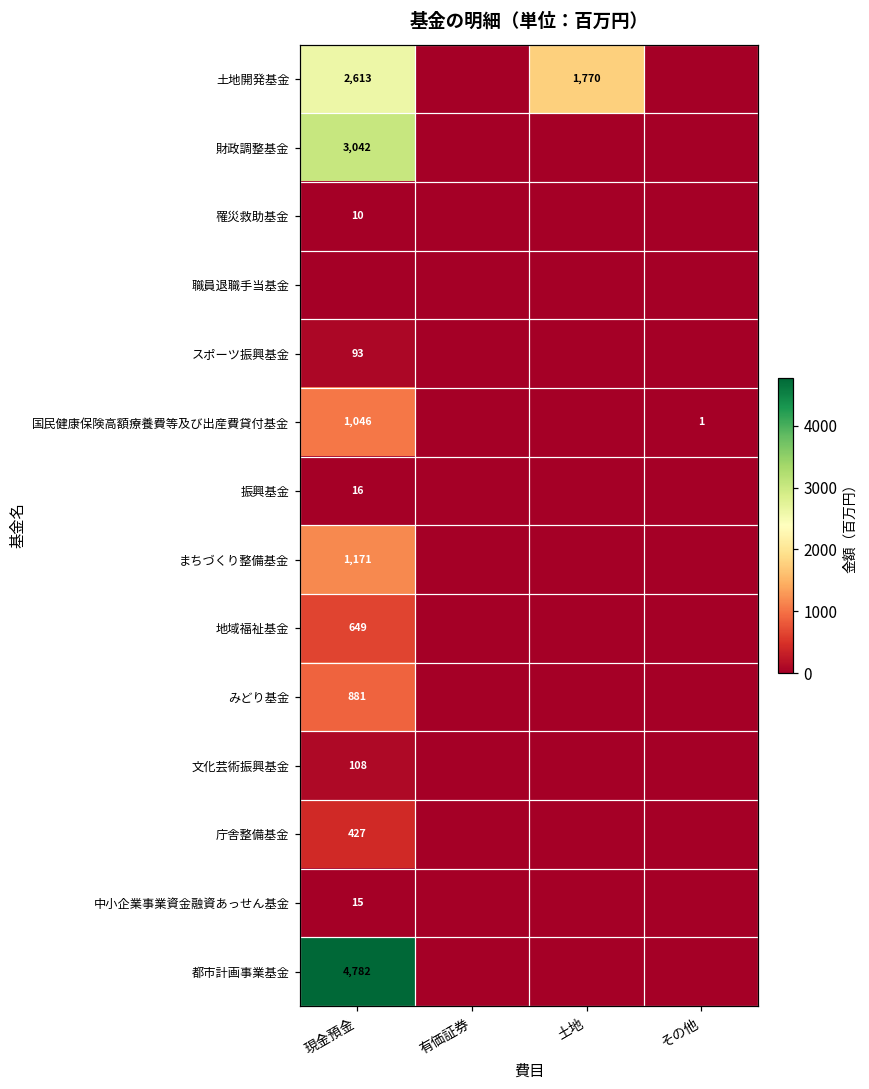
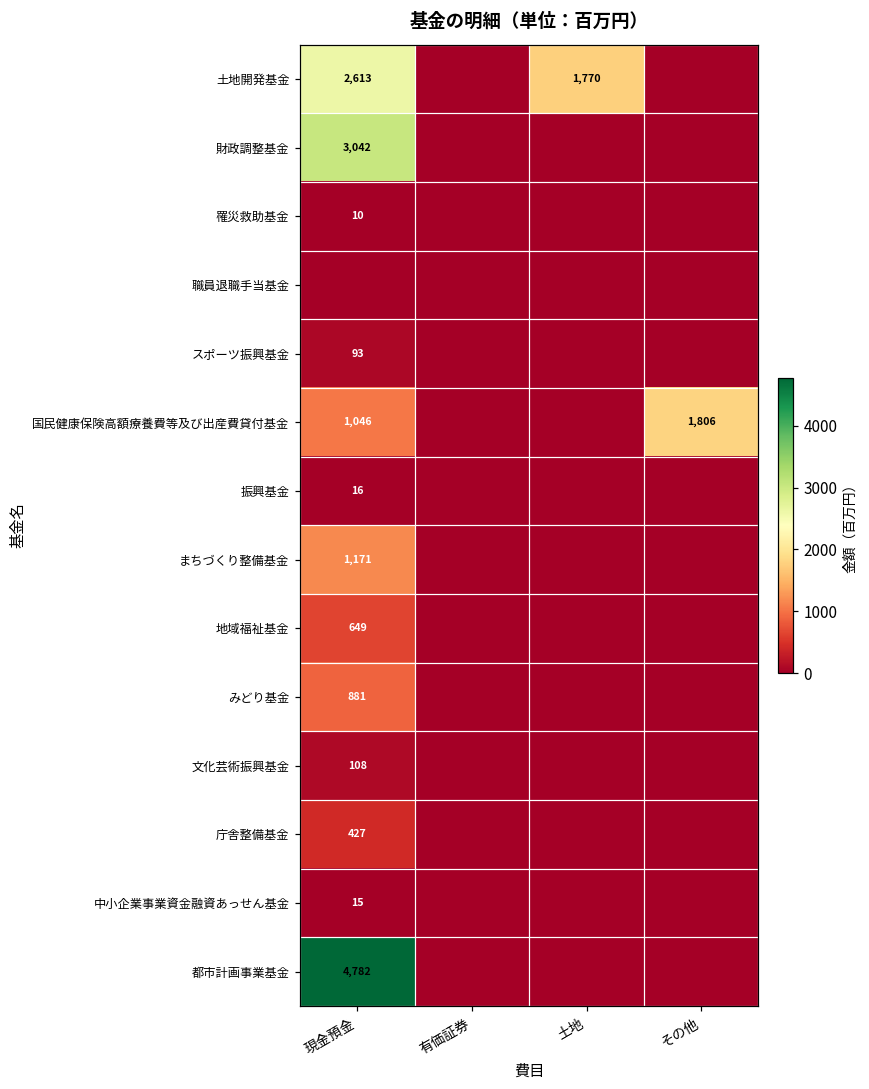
国民健康保険高額療養費等及び出産費貸付基金, その他: 1 -> 1,806
